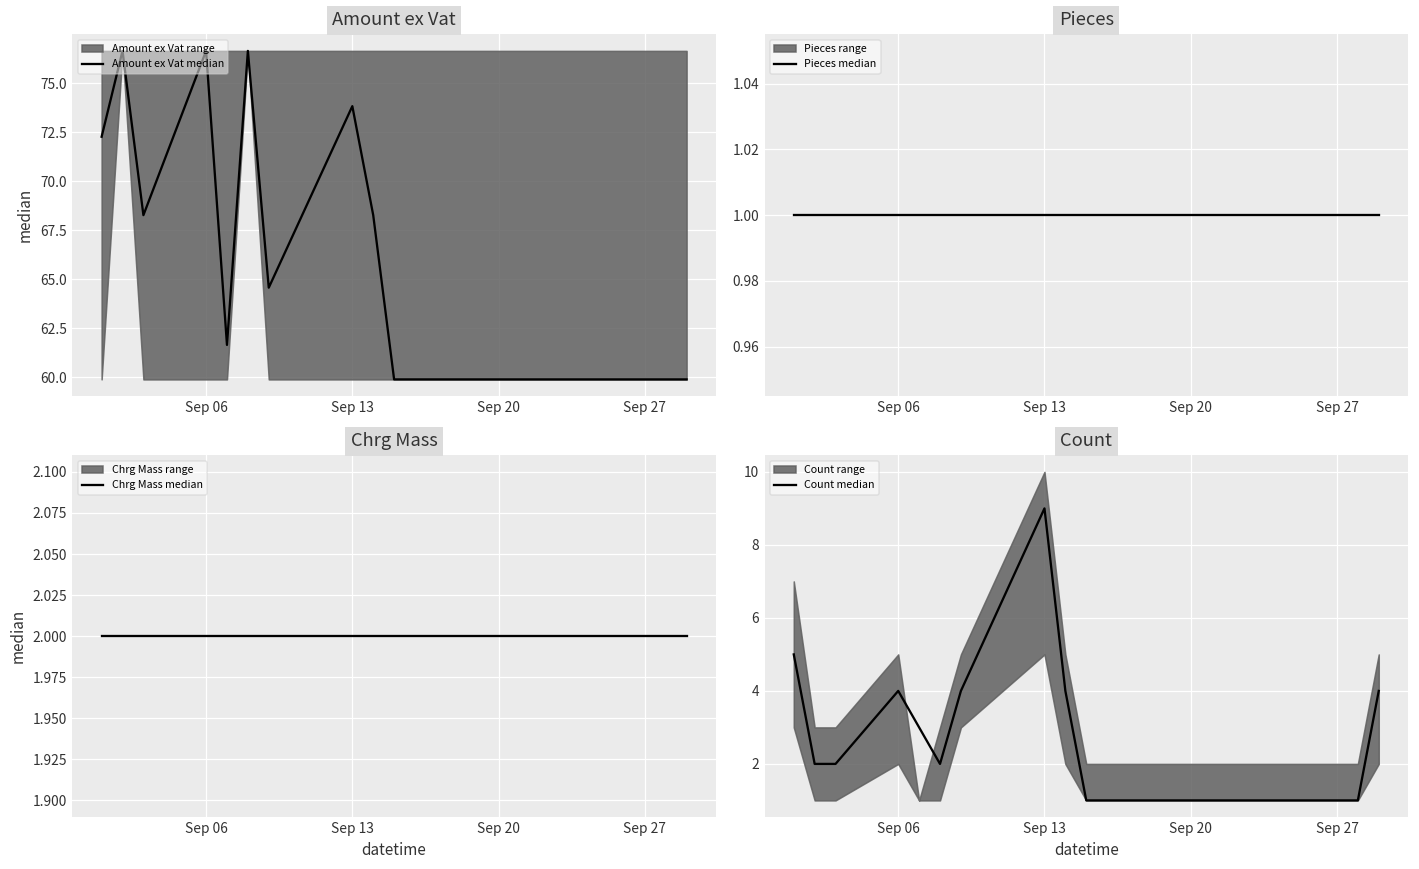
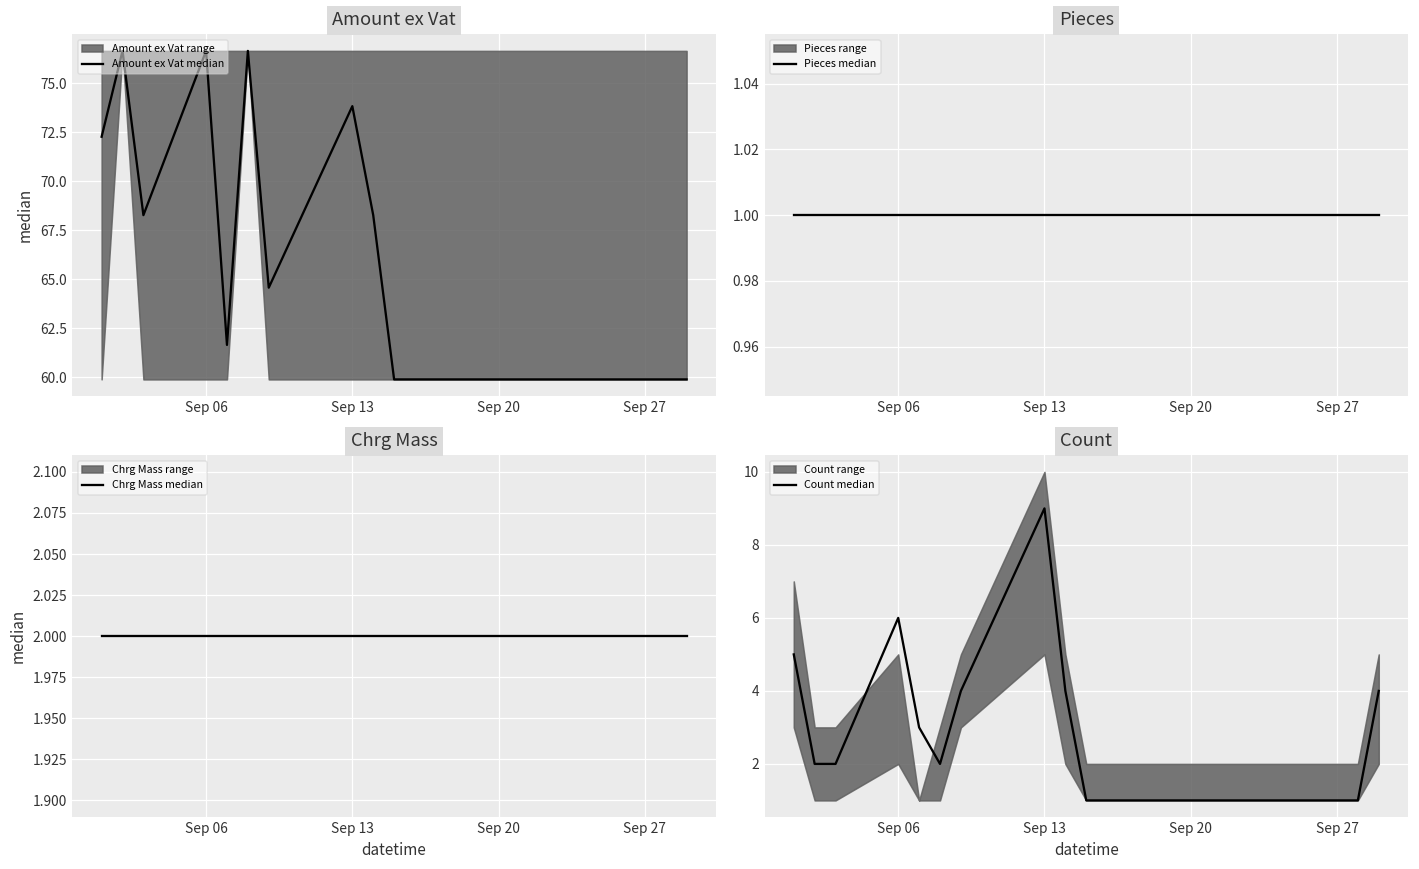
Count, Count median, Sep 06: 4 -> 6
